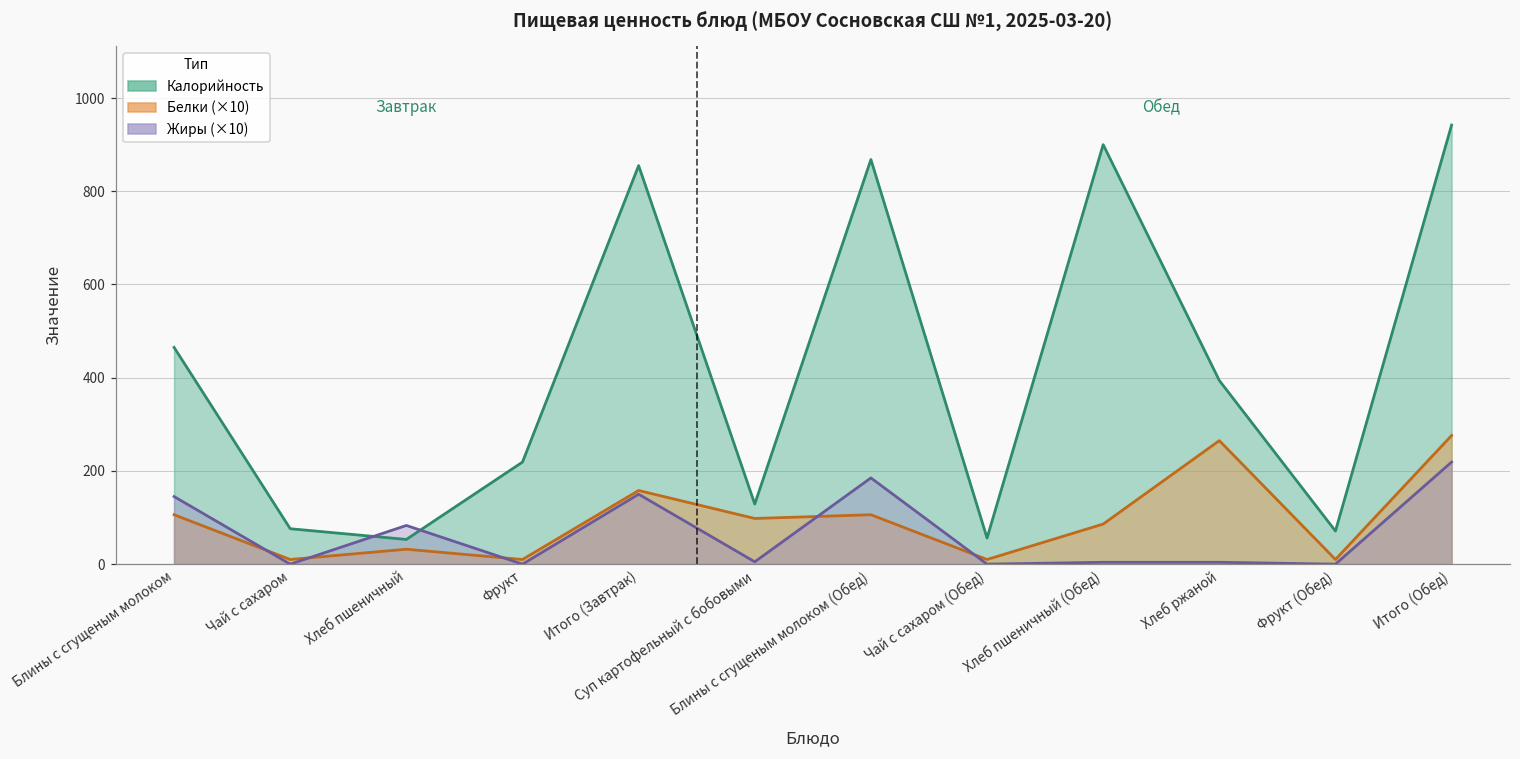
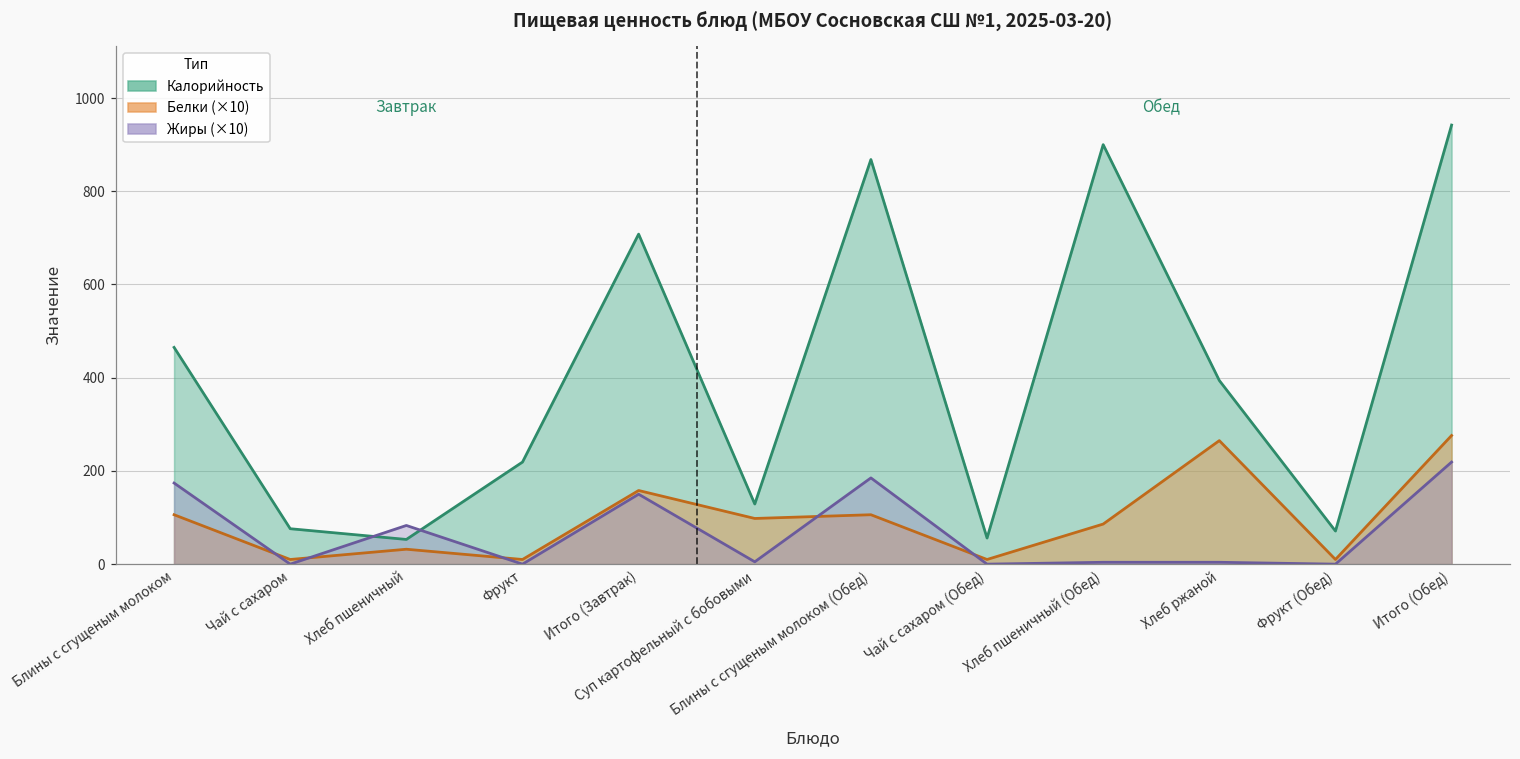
Жиры (×10), Блины с сгущеным молоком: 150 -> 170
Калорийность, Итого (Завтрак): 860 -> 710
